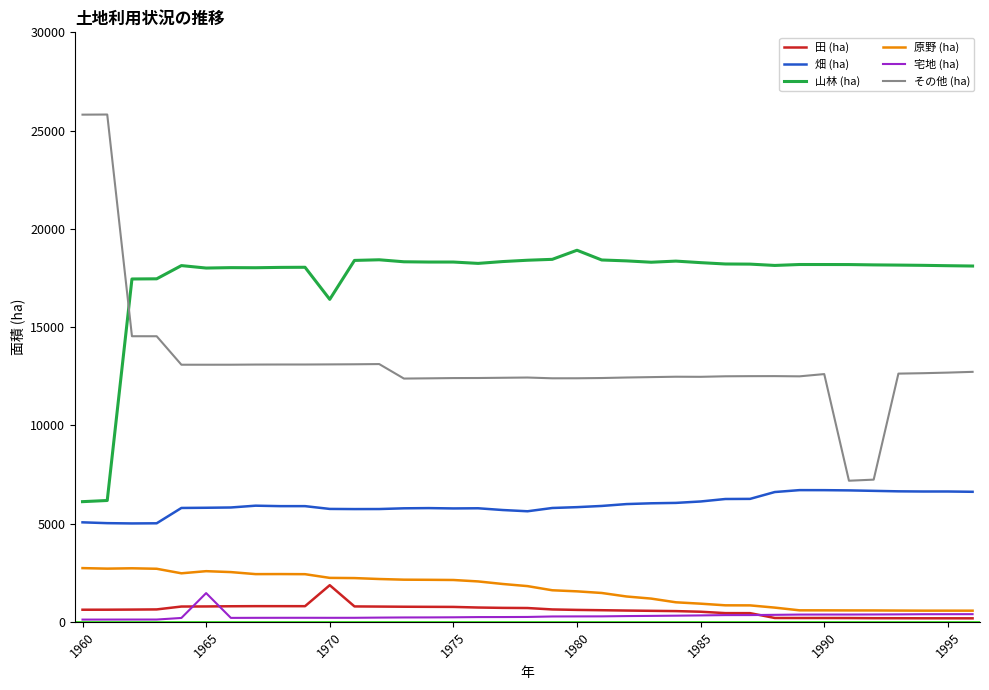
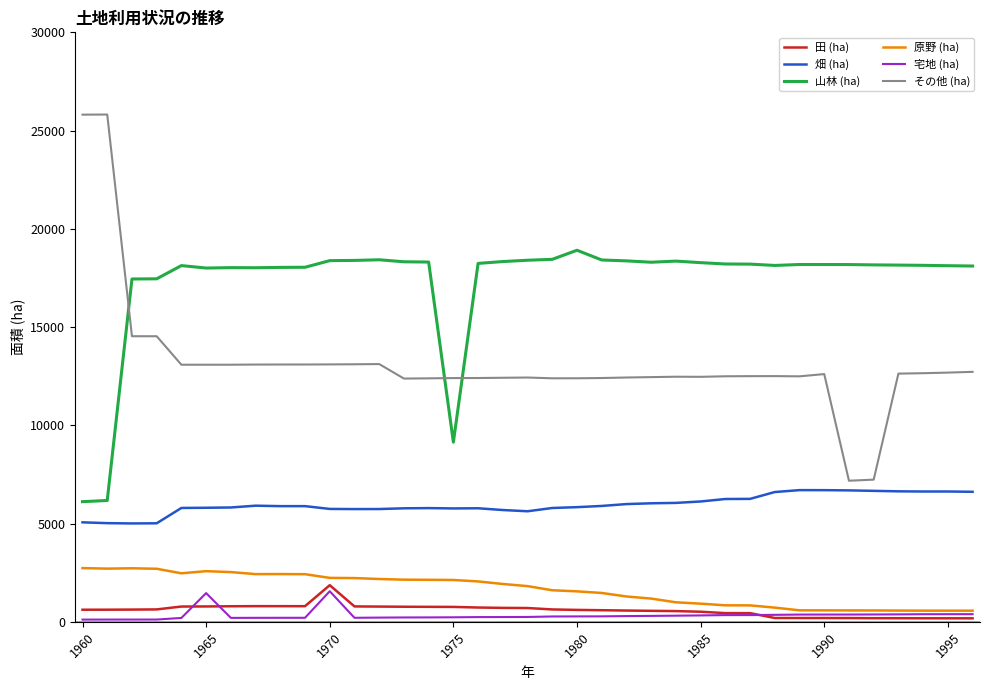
山林 (ha), 1970: 16400 -> 18400
宅地 (ha), 1970: 200 -> 1600
山林 (ha), 1975: 18300 -> 9100
